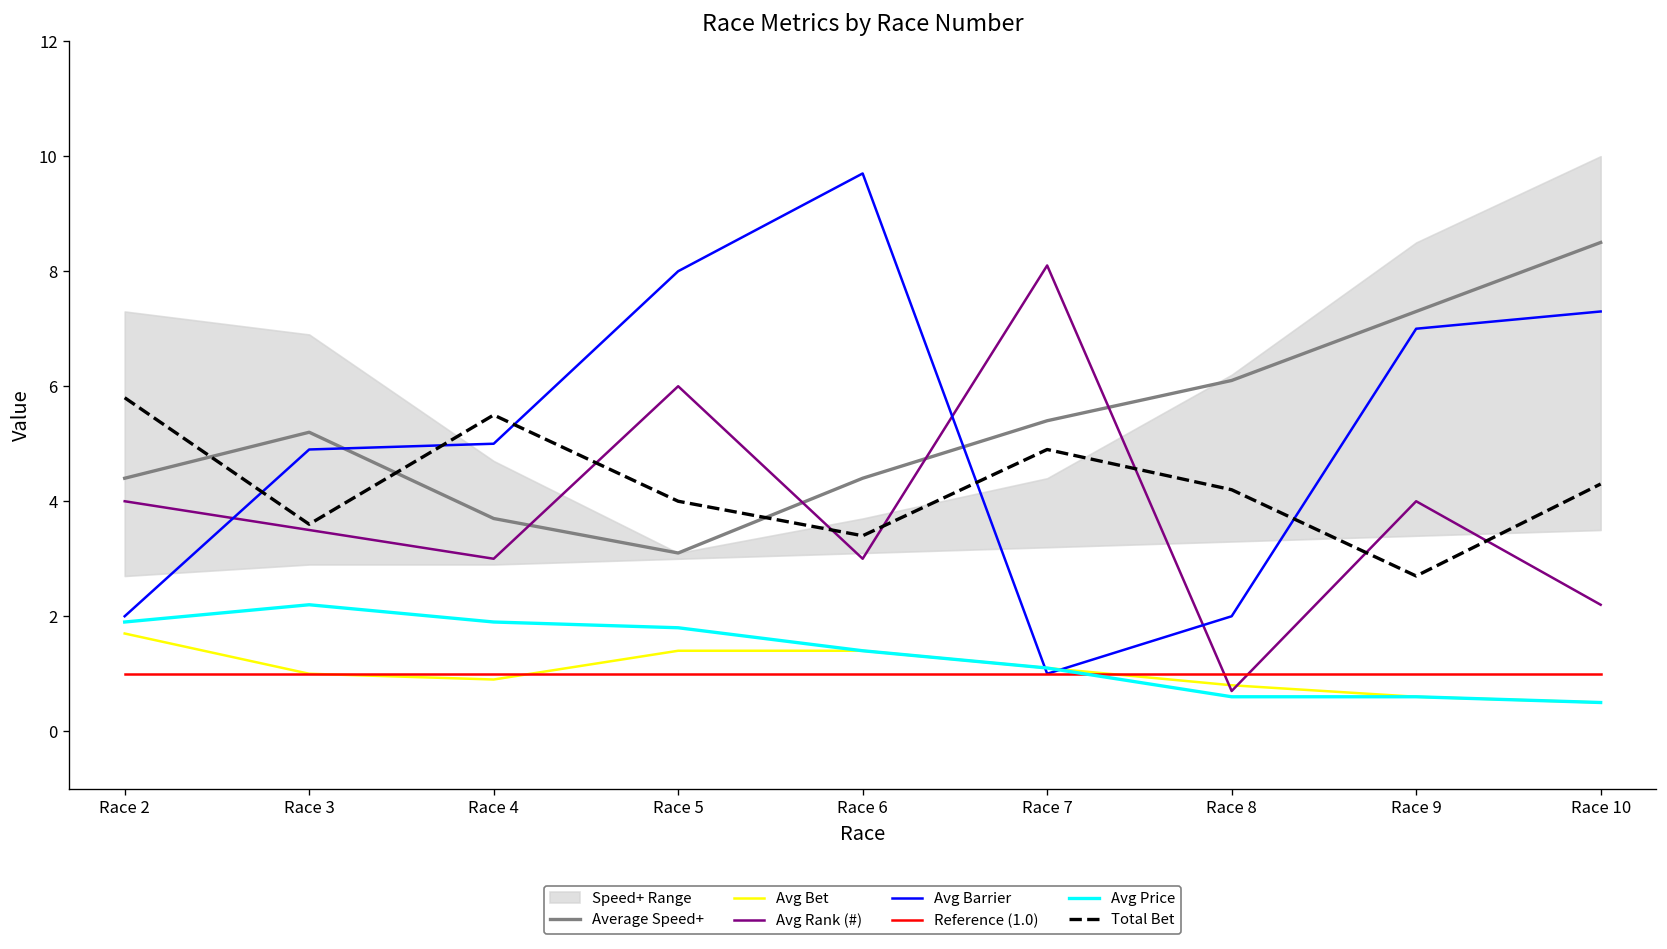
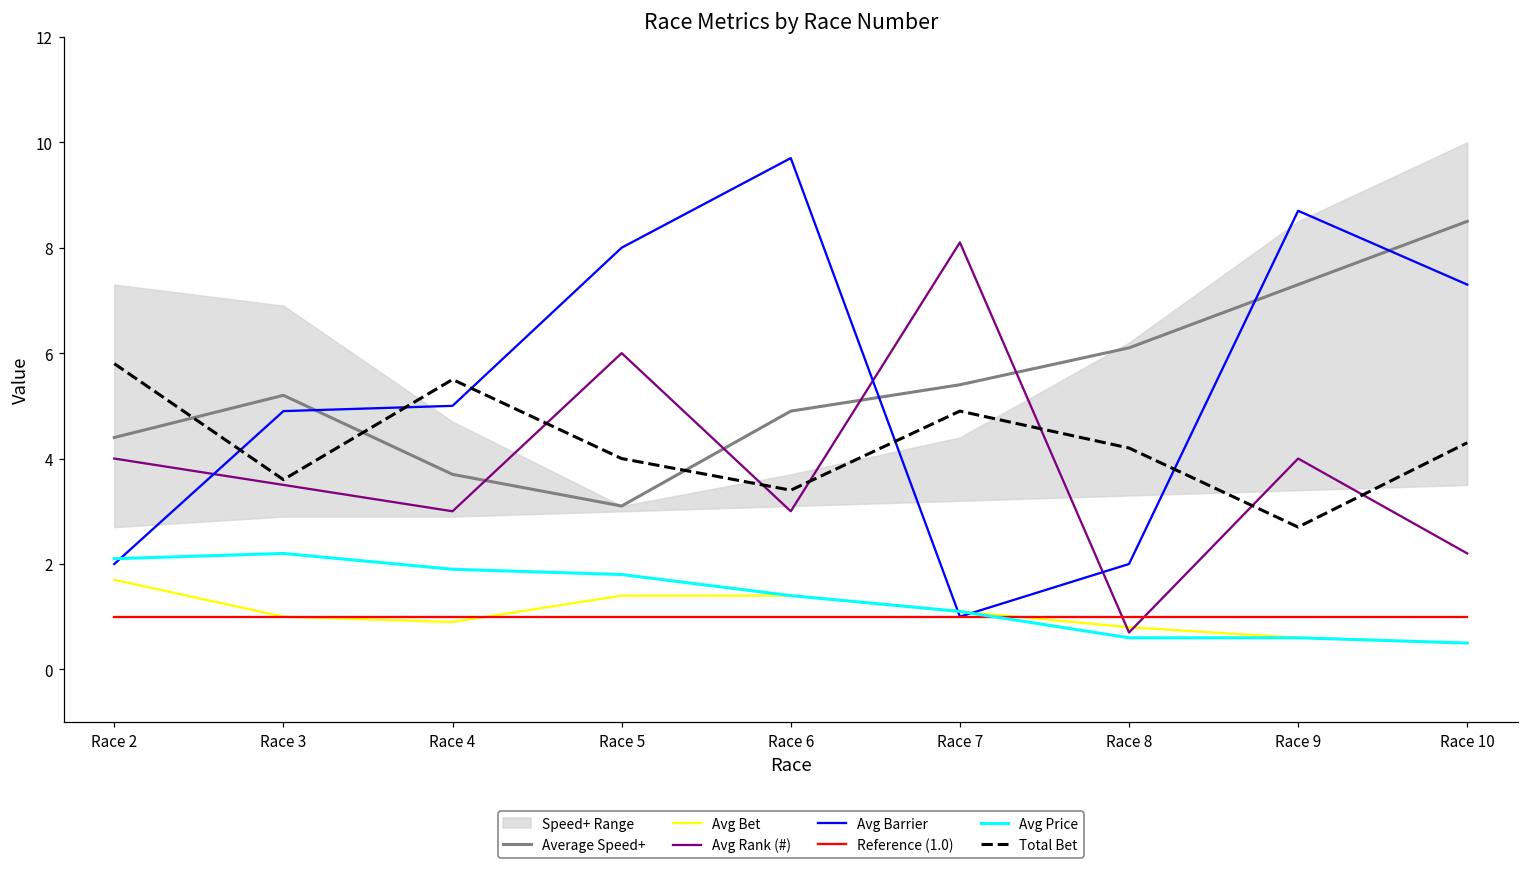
Avg Price, Race 2: 1.9 -> 2.1
Average Speed+, Race 6: 4.4 -> 4.9
Avg Barrier, Race 9: 7.0 -> 8.7
